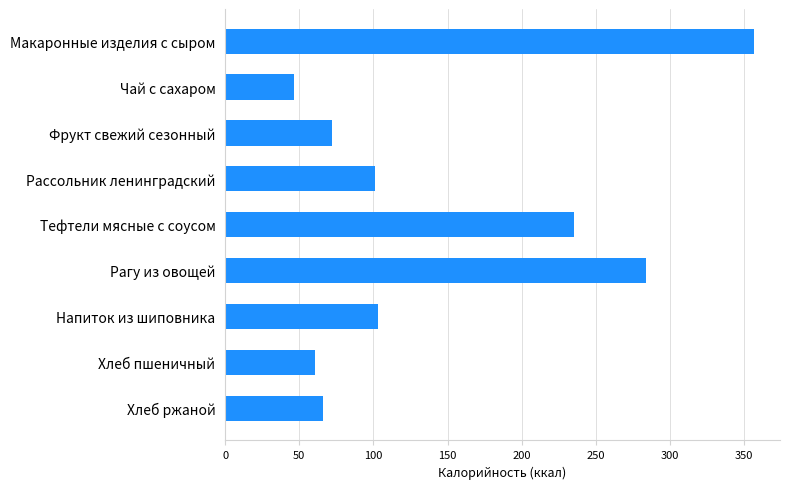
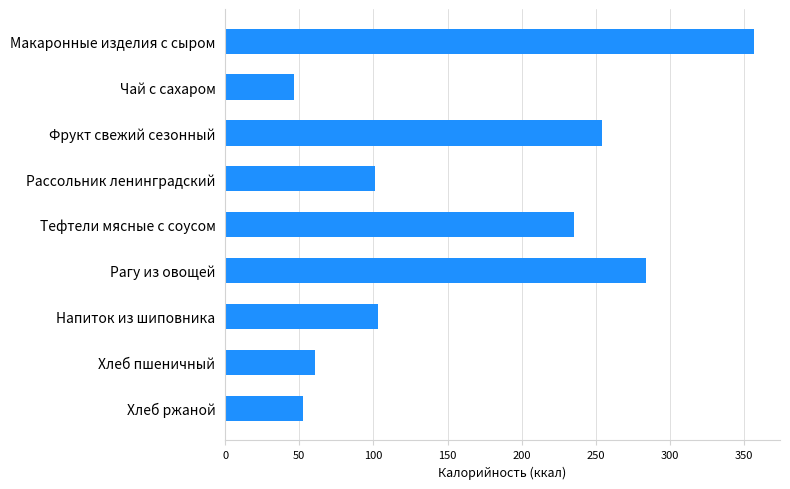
Фрукт свежий сезонный: 72 -> 254
Хлеб ржаной: 66 -> 52
